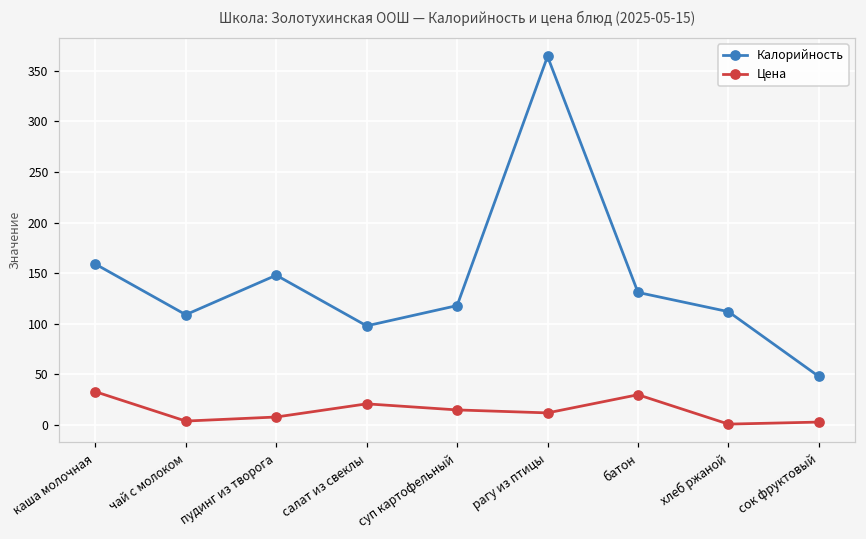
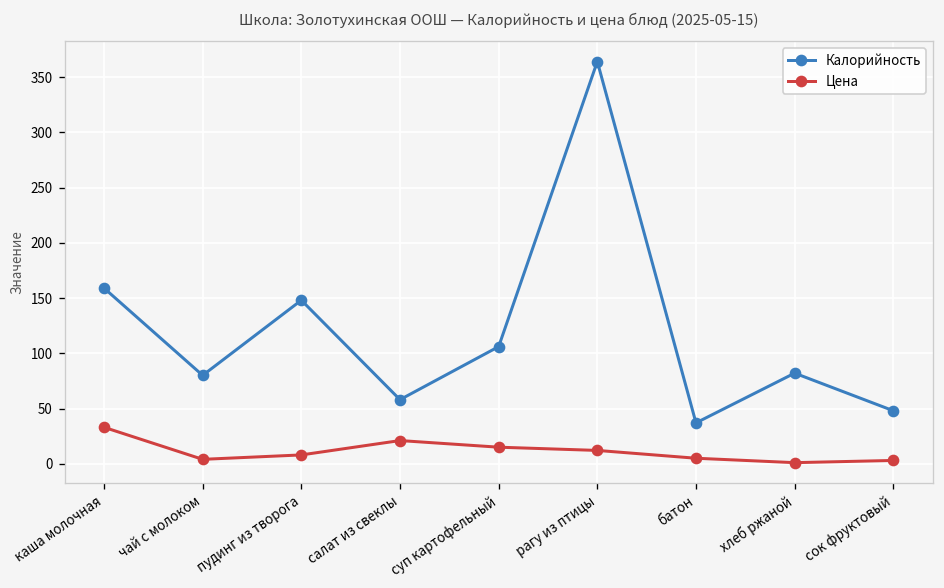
Калорийность, чай с молоком: 110 -> 80
Калорийность, салат из свеклы: 100 -> 60
Калорийность, суп картофельный: 120 -> 110
Калорийность, батон: 130 -> 40
Цена, батон: 30 -> 10
Калорийность, хлеб ржаной: 110 -> 80
